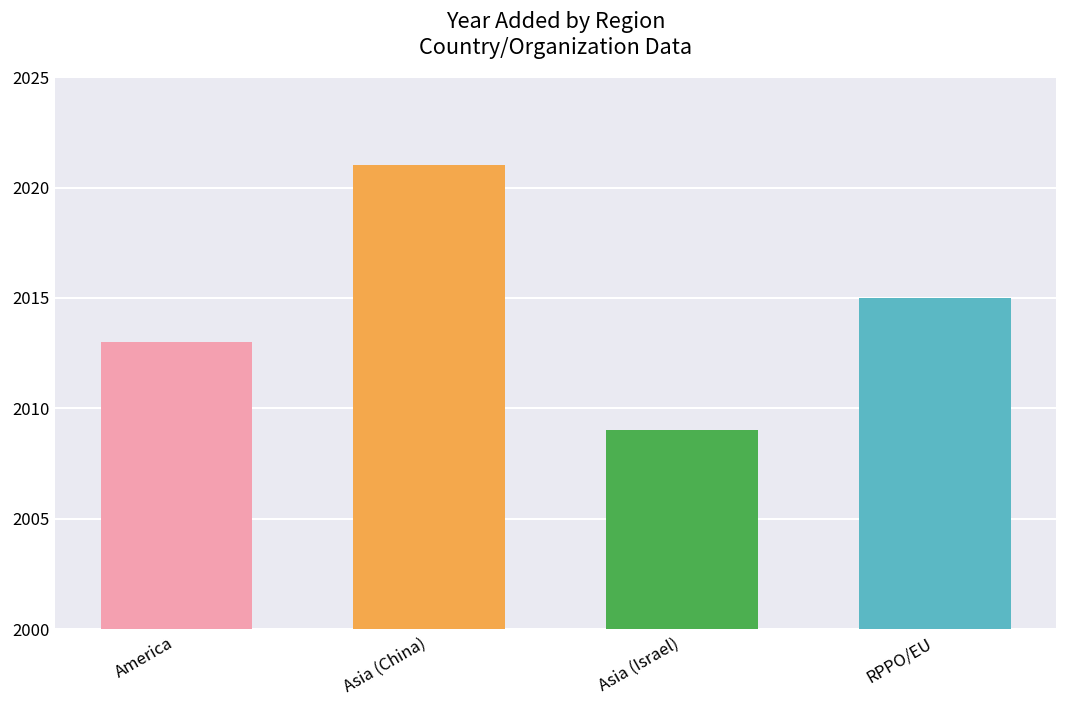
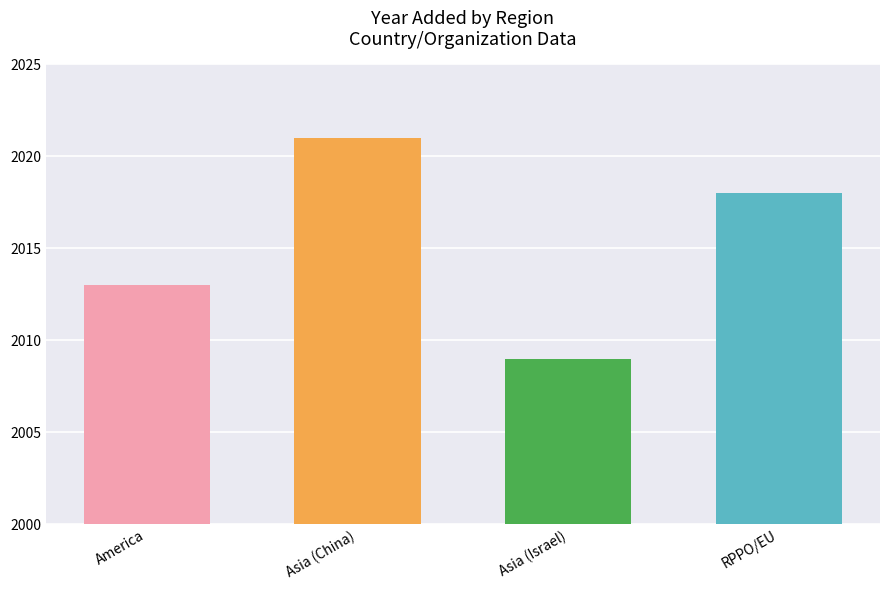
RPPO/EU: 2015 -> 2018
